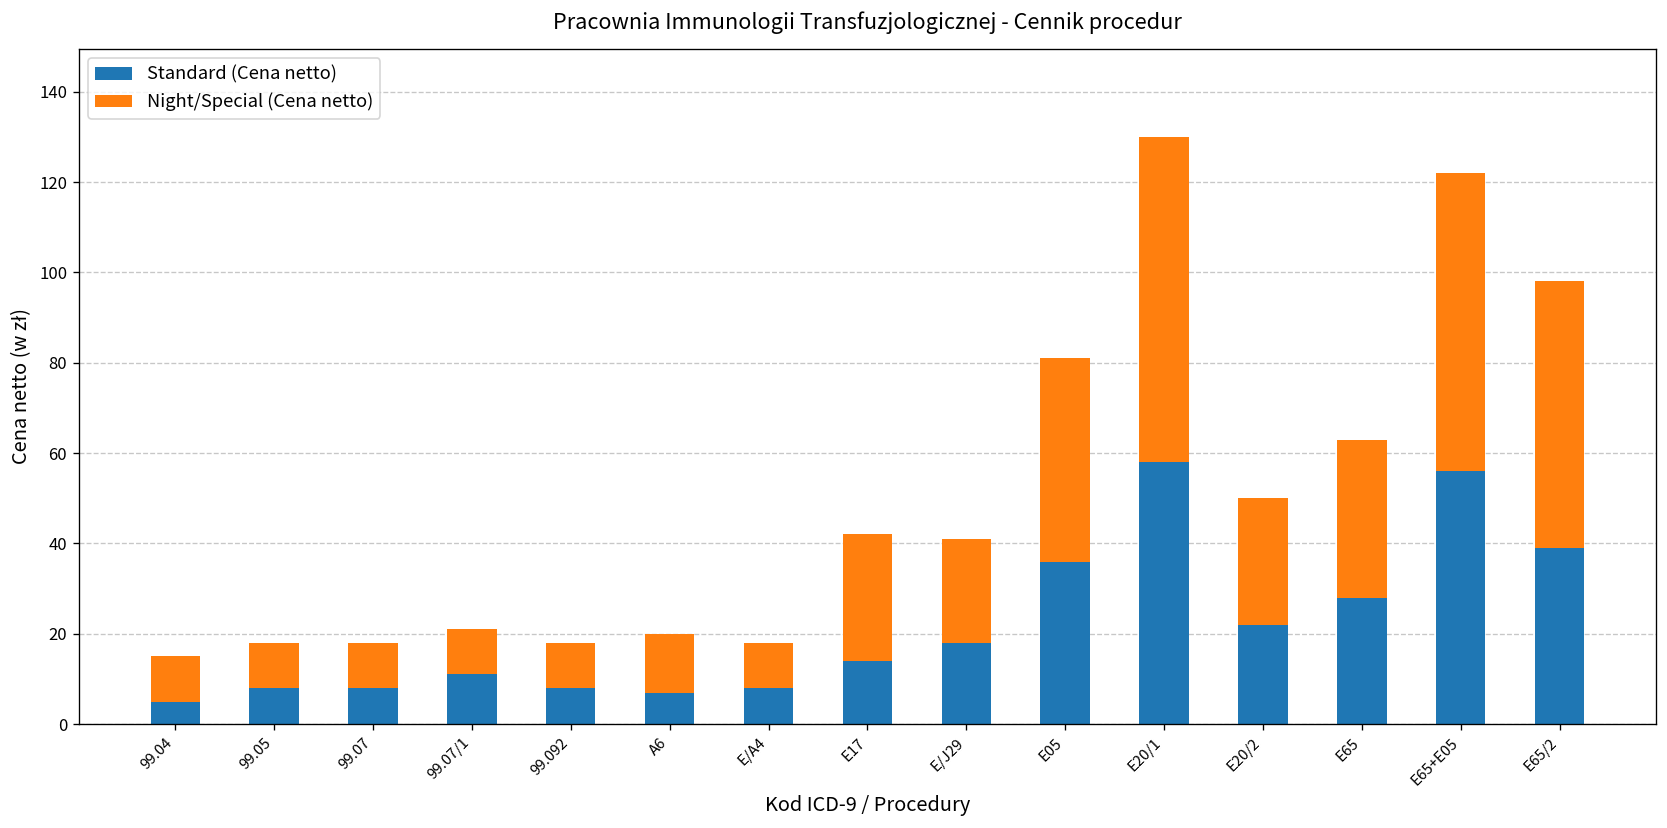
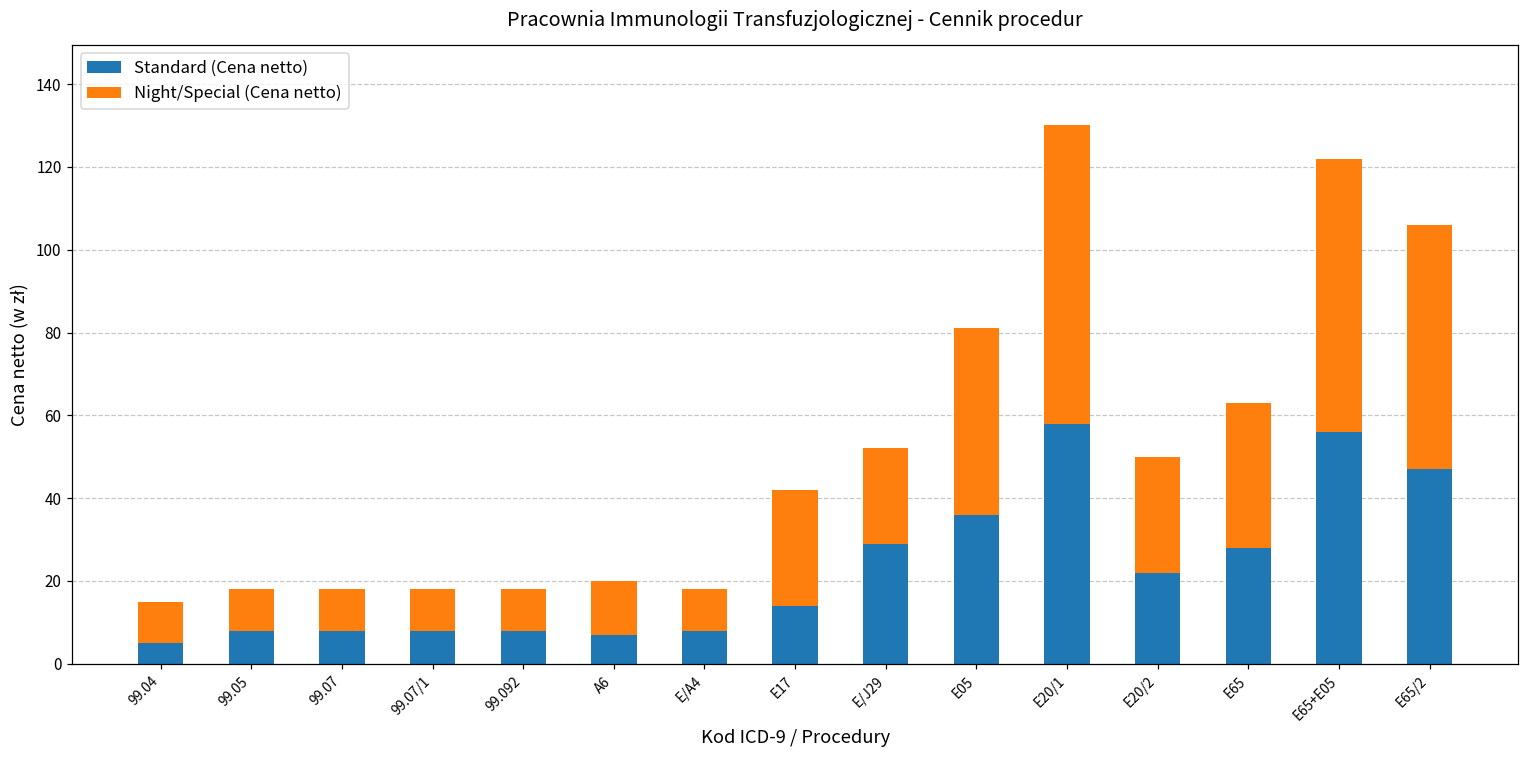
Standard (Cena netto), 99.07/1: 11 -> 8
Standard (Cena netto), E/J29: 18 -> 29
Standard (Cena netto), E65/2: 39 -> 47
